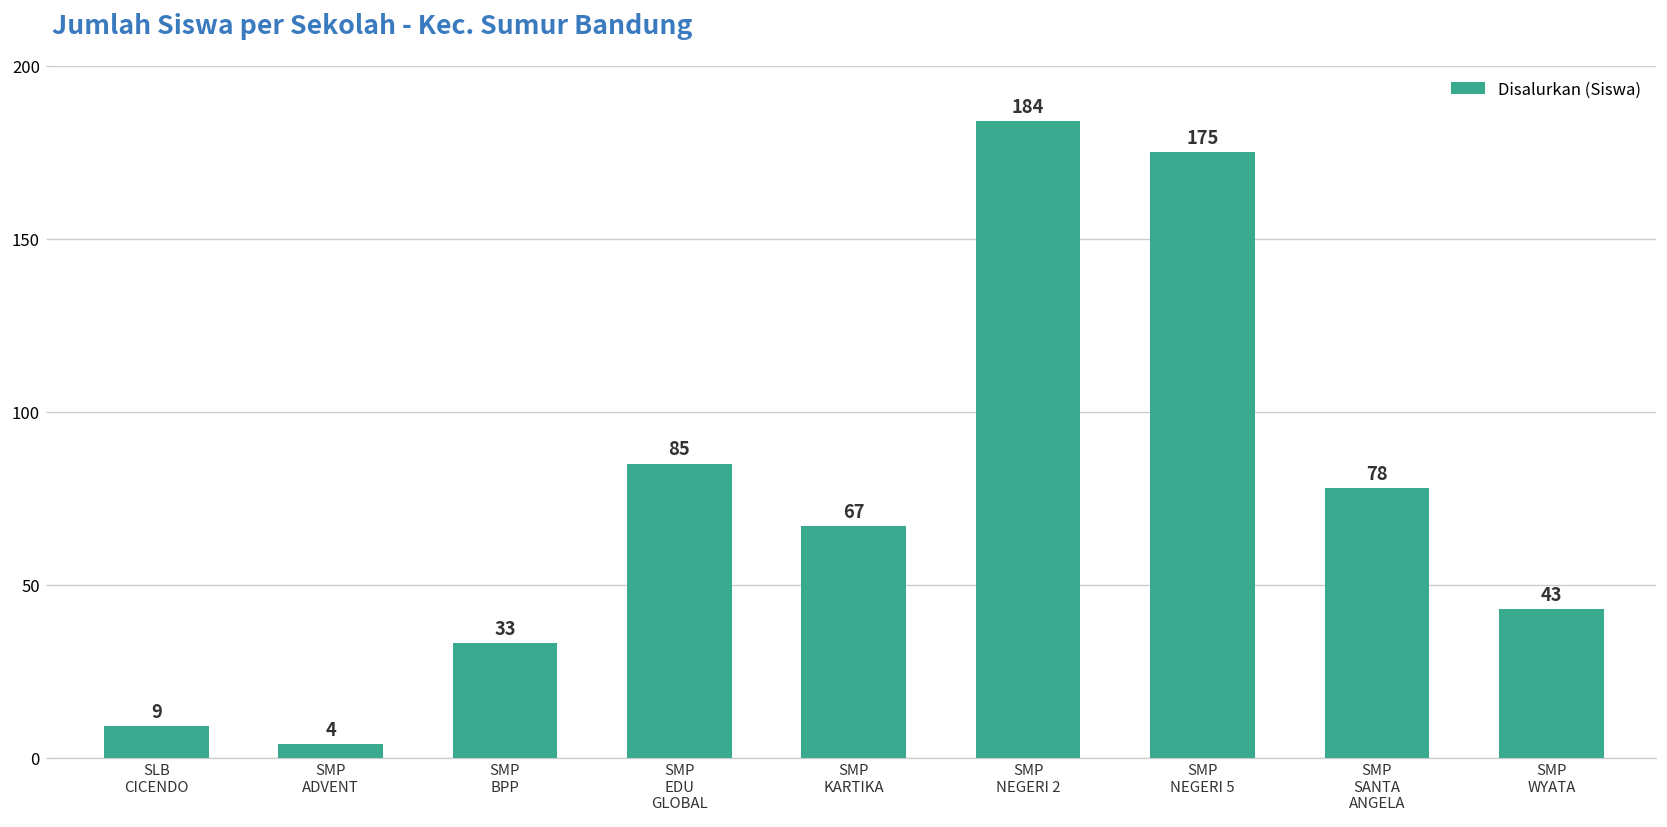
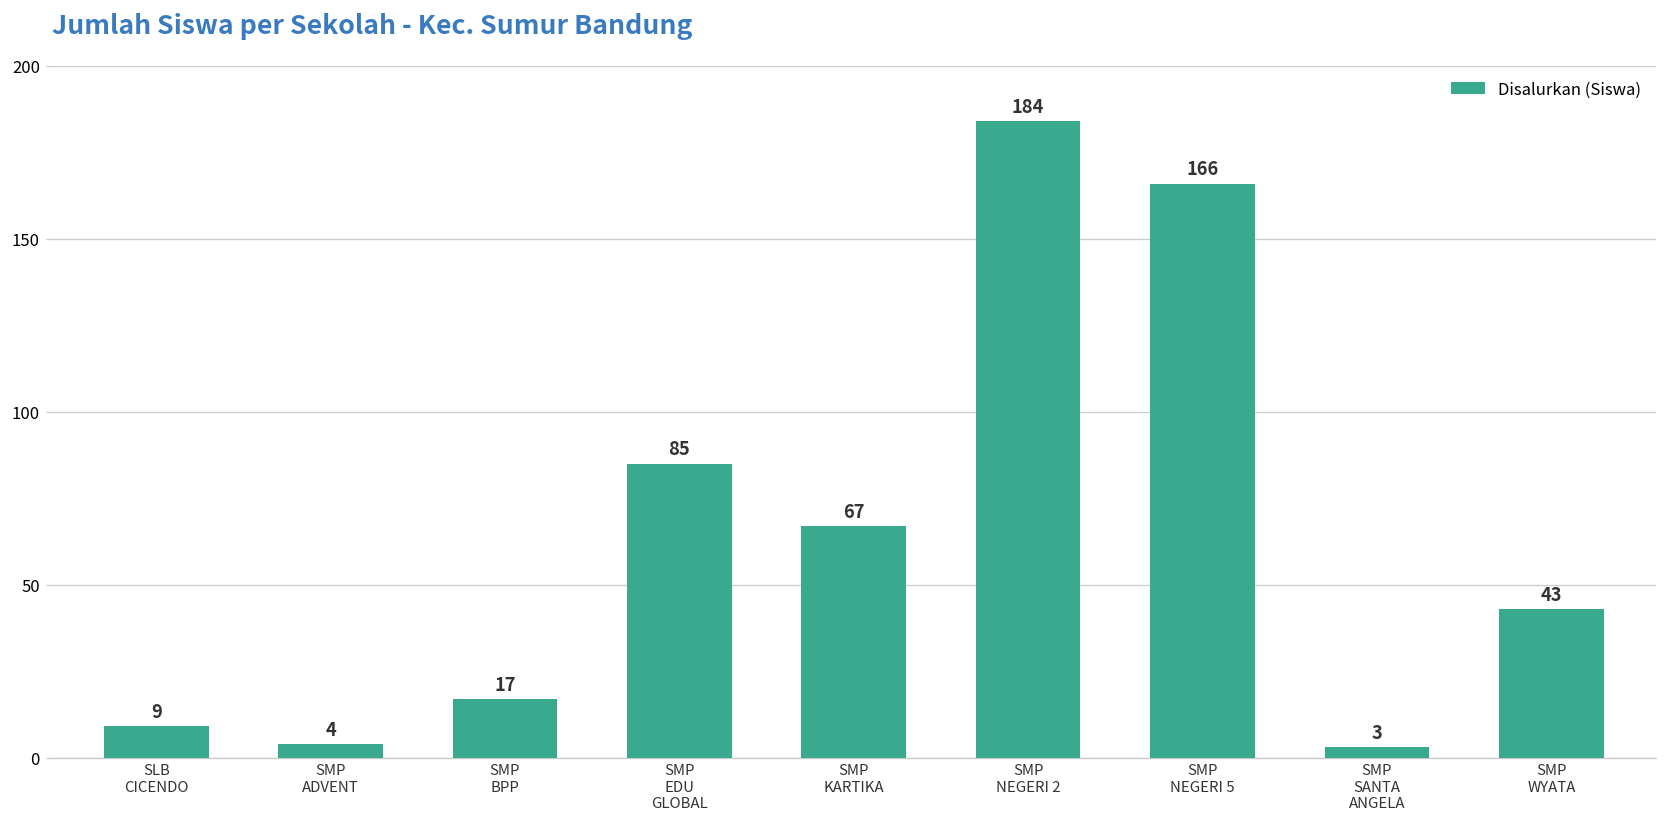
SMP BPP: 33 -> 17
SMP NEGERI 5: 175 -> 166
SMP SANTA ANGELA: 78 -> 3
